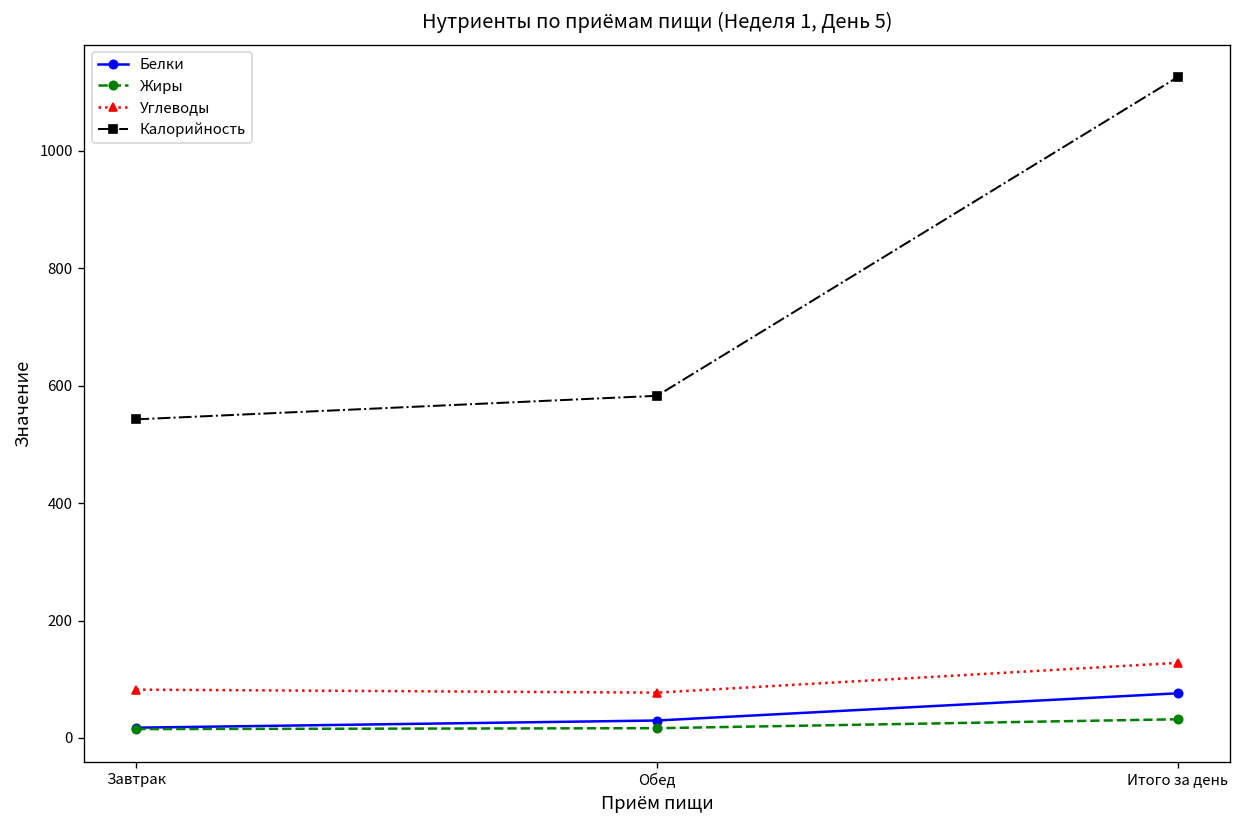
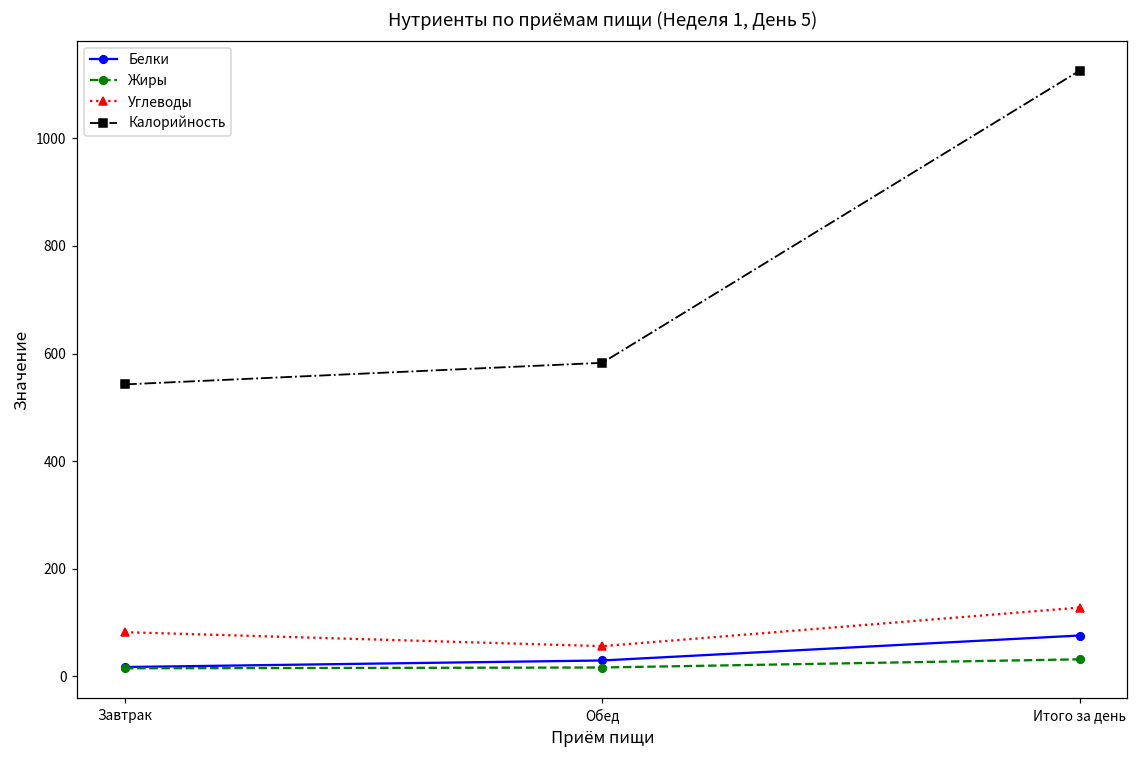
Углеводы, Обед: 80 -> 60
